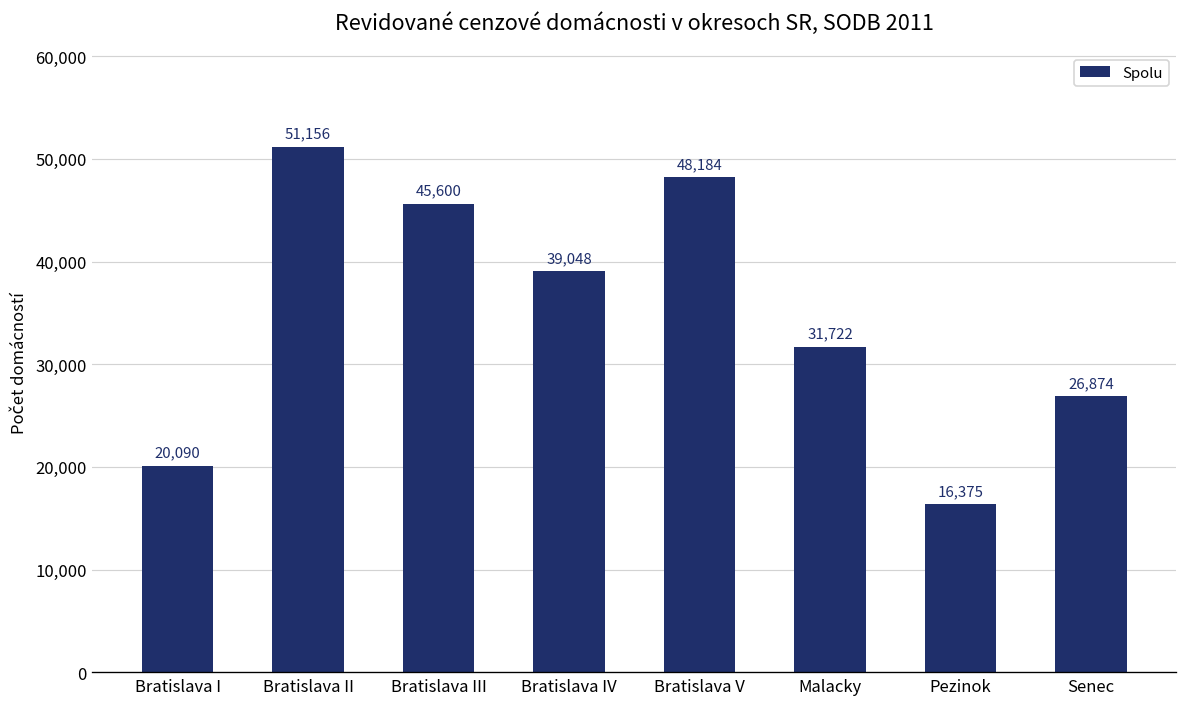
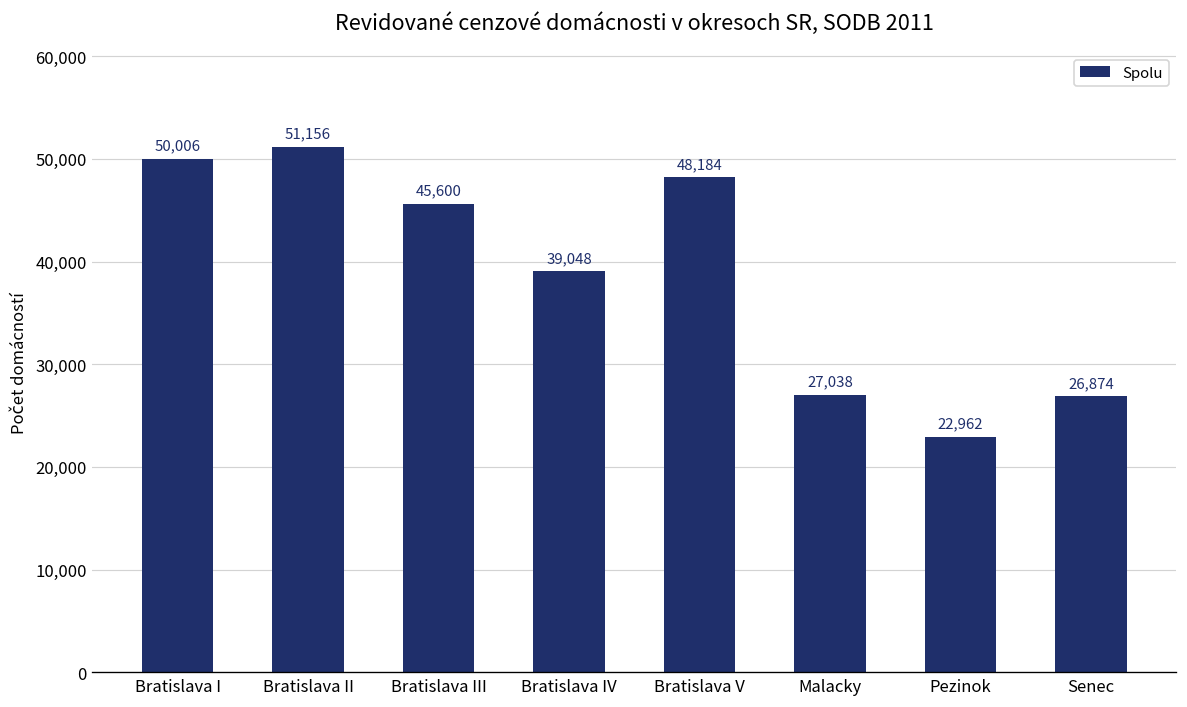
Bratislava I: 20,090 -> 50,006
Malacky: 31,722 -> 27,038
Pezinok: 16,375 -> 22,962
